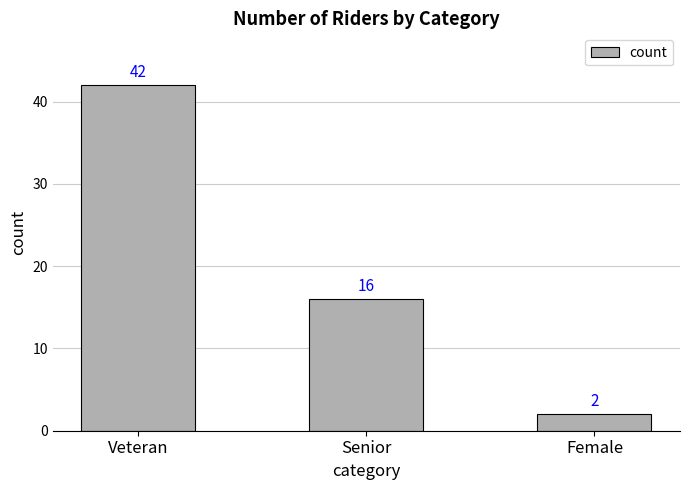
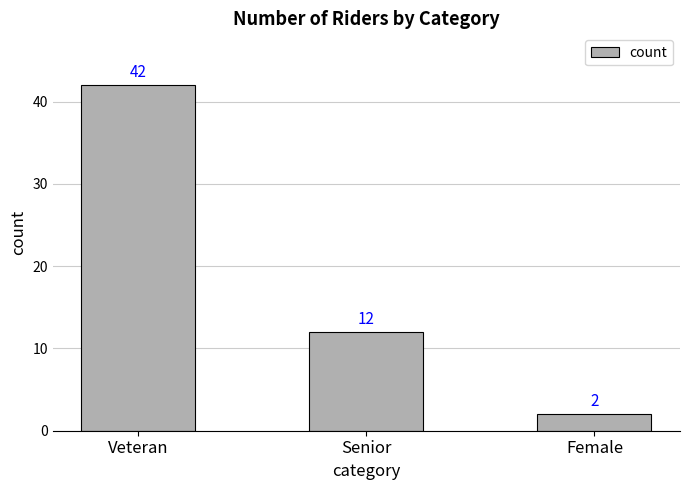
Senior: 16 -> 12
